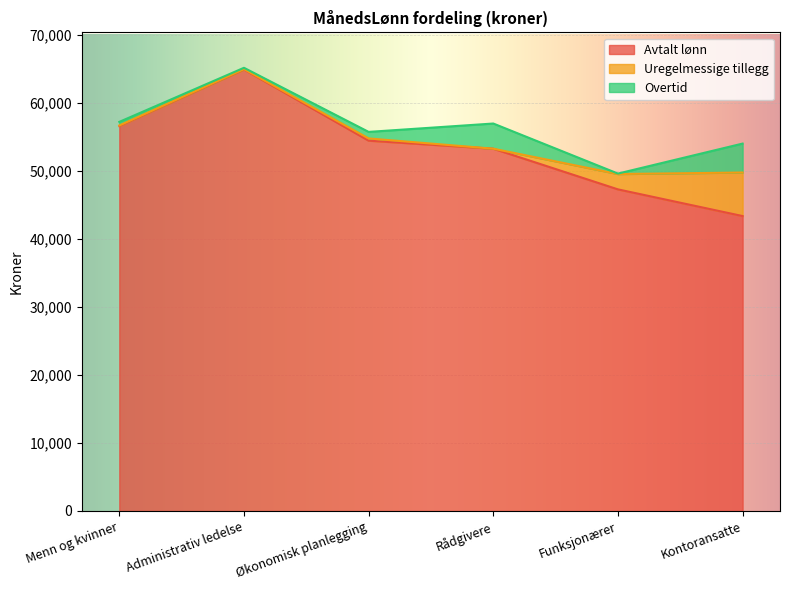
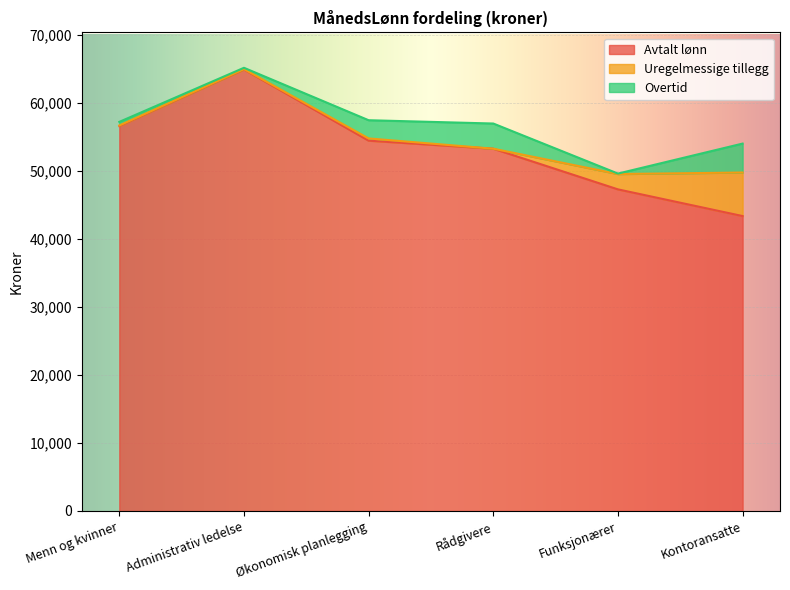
Overtid, Økonomisk planlegging: 1,000 -> 3,000
